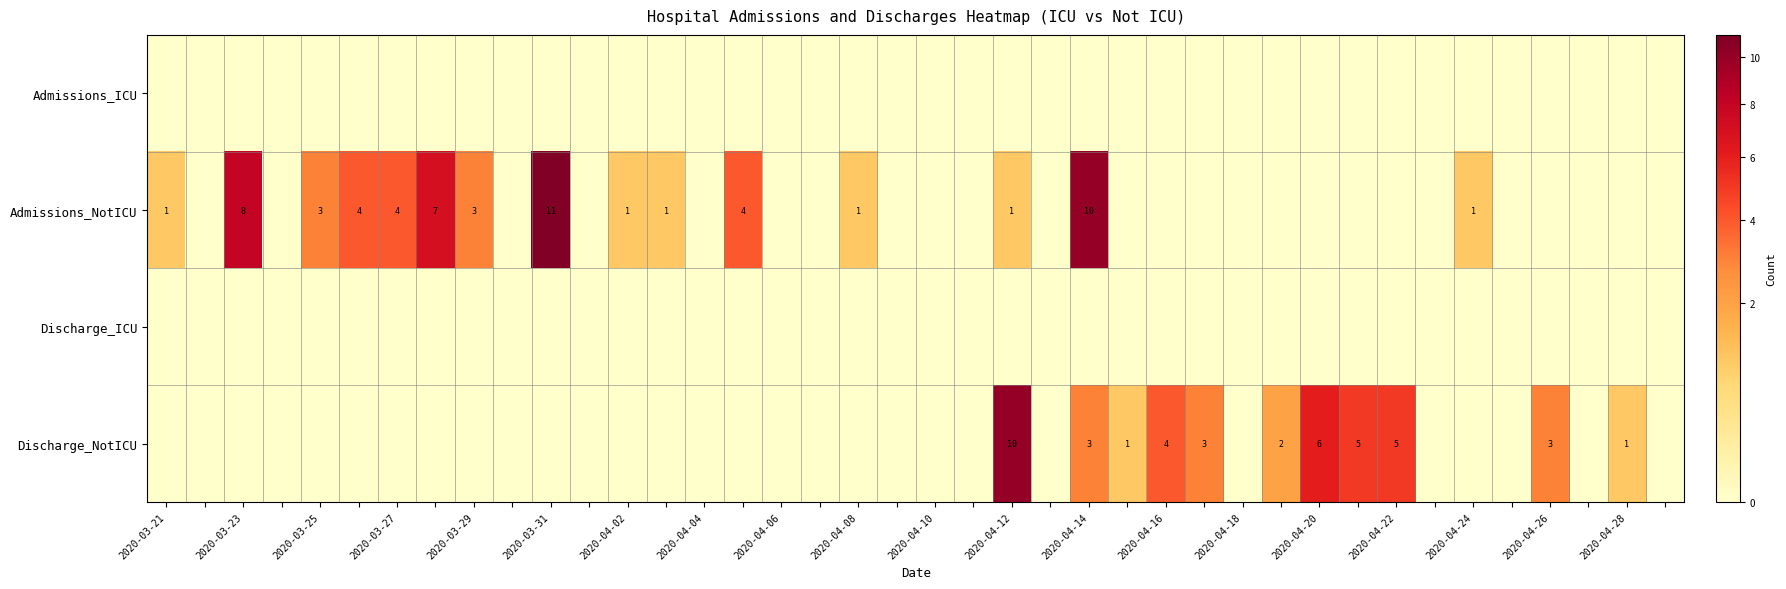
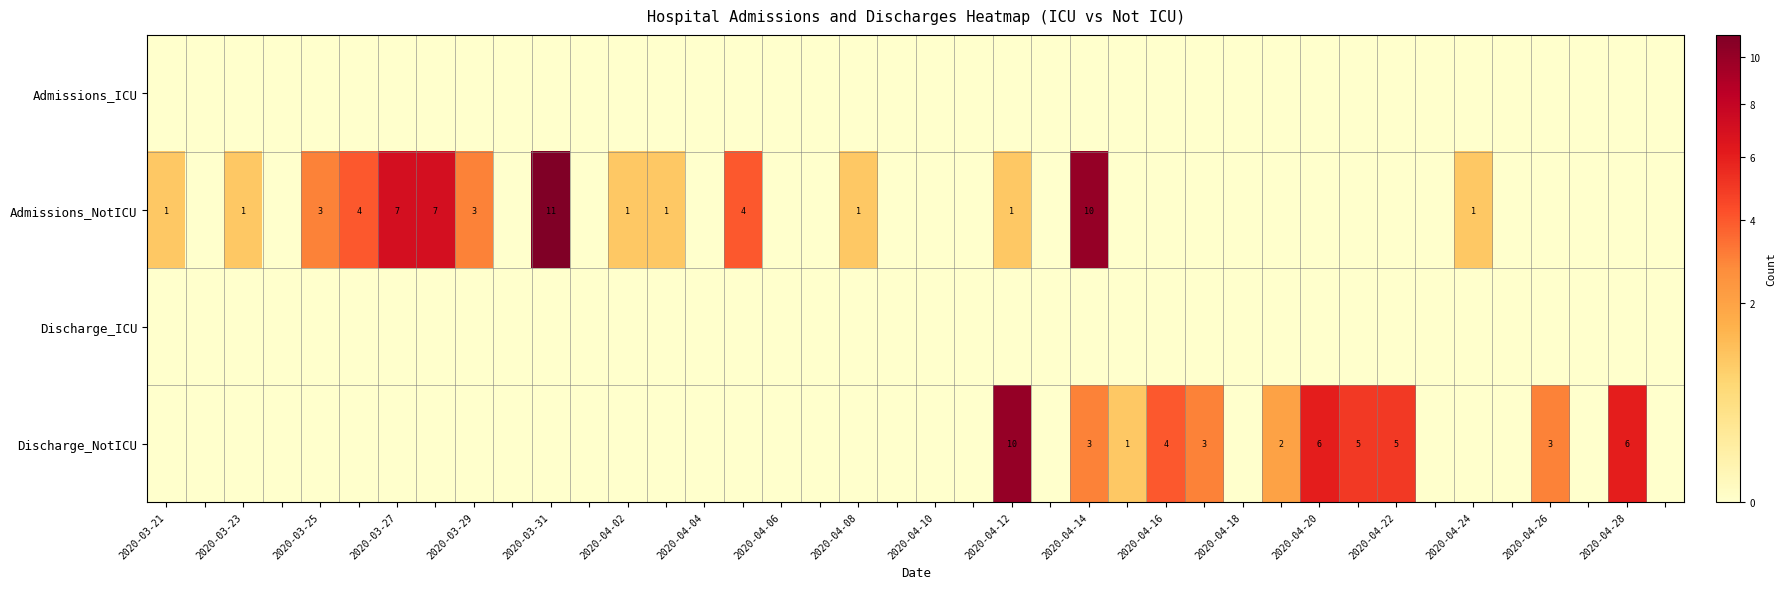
Admissions_NotICU, 2020-03-23: 8 -> 1
Admissions_NotICU, 2020-03-27: 4 -> 7
Discharge_NotICU, 2020-04-28: 1 -> 6
